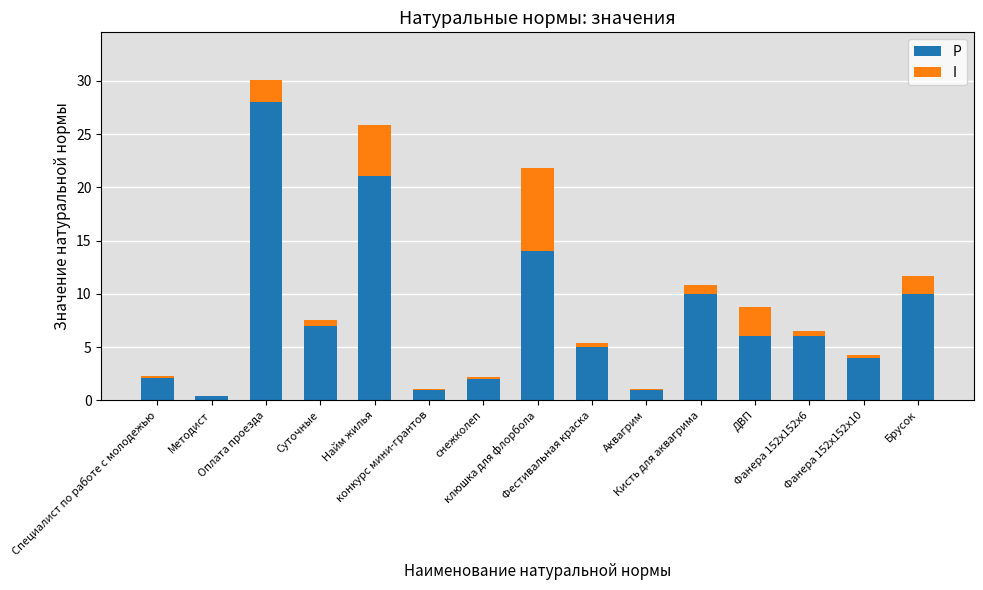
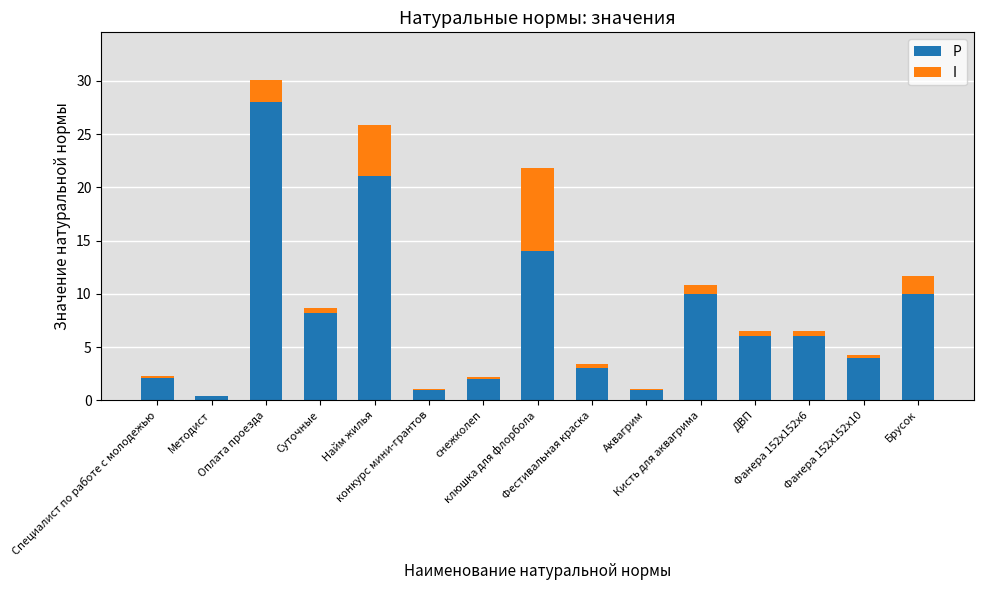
P, Суточные: 7.0 -> 8.2
P, Фестивальная краска: 5 -> 3
I, ДВП: 2.8 -> 0.5
